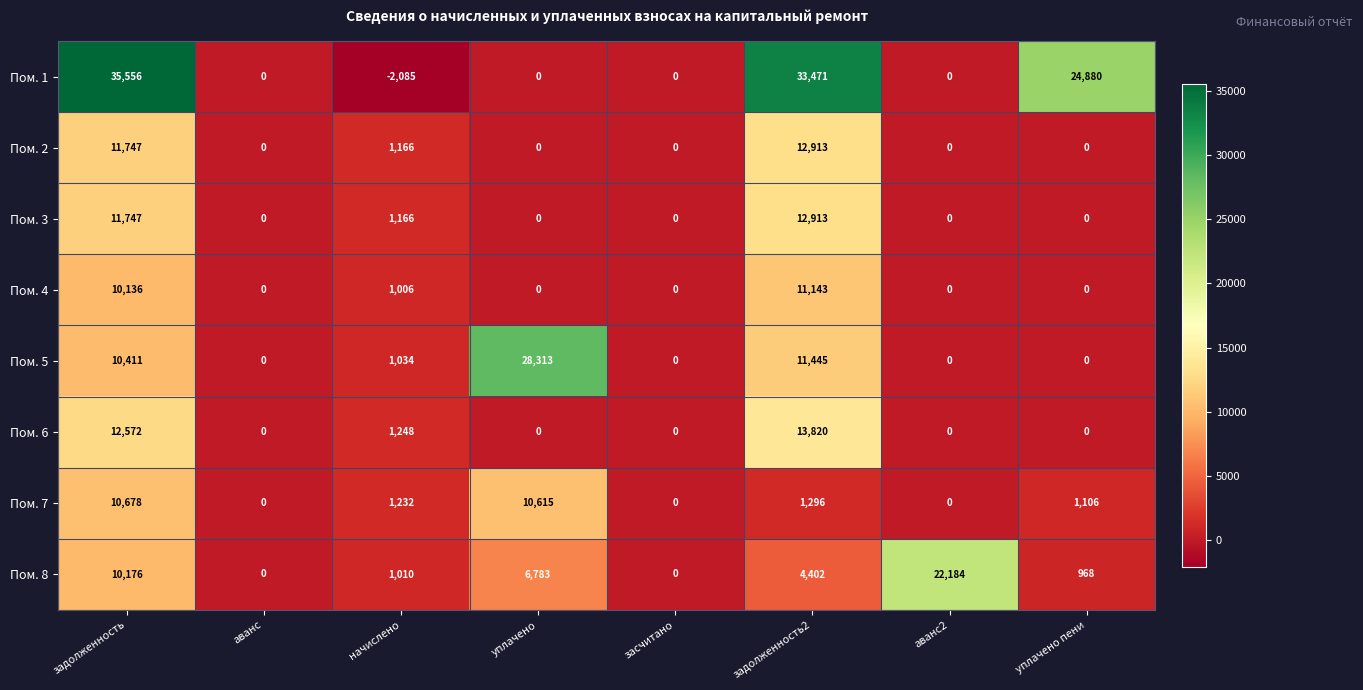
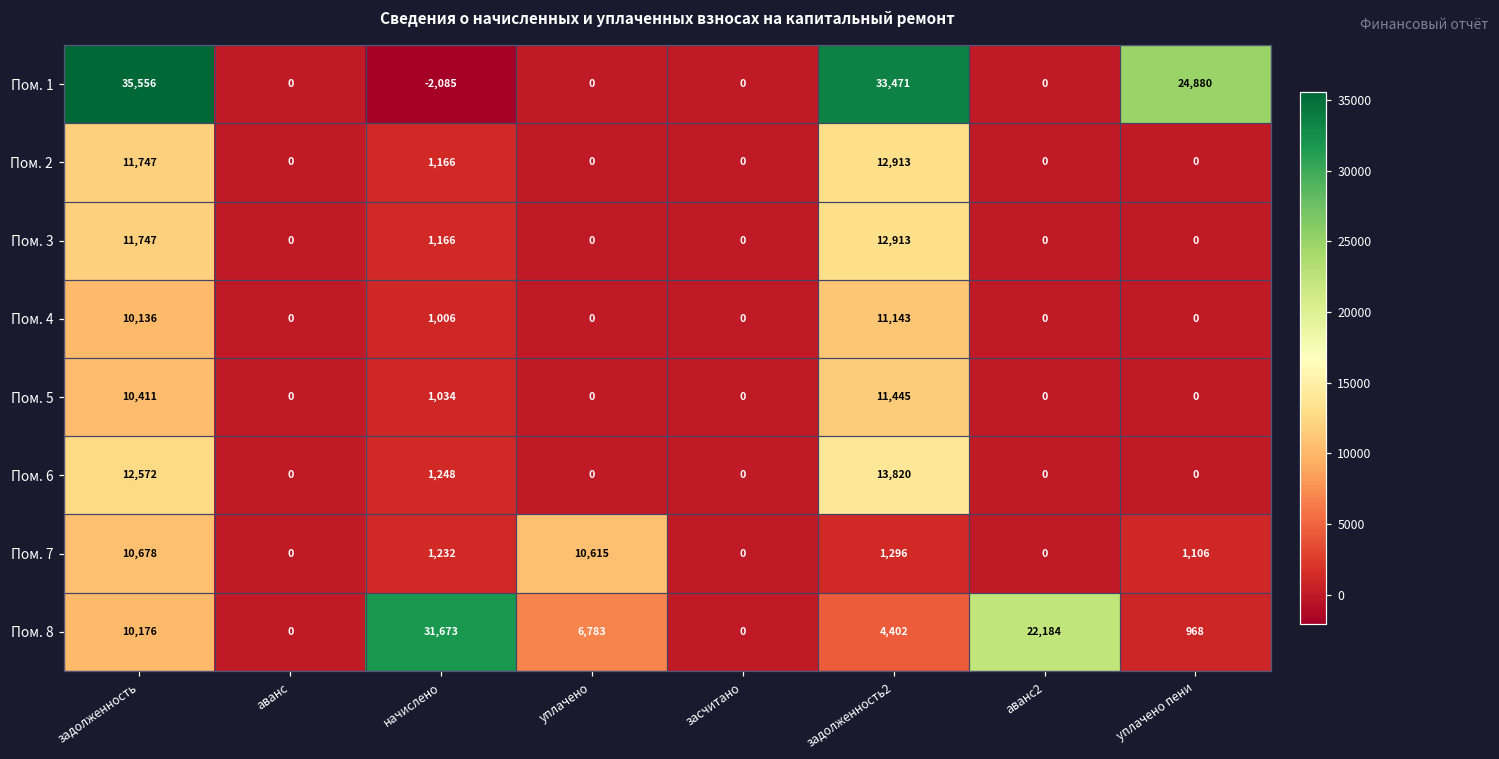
Пом. 5, уплачено: 28,313 -> 0
Пом. 8, начислено: 1,010 -> 31,673
